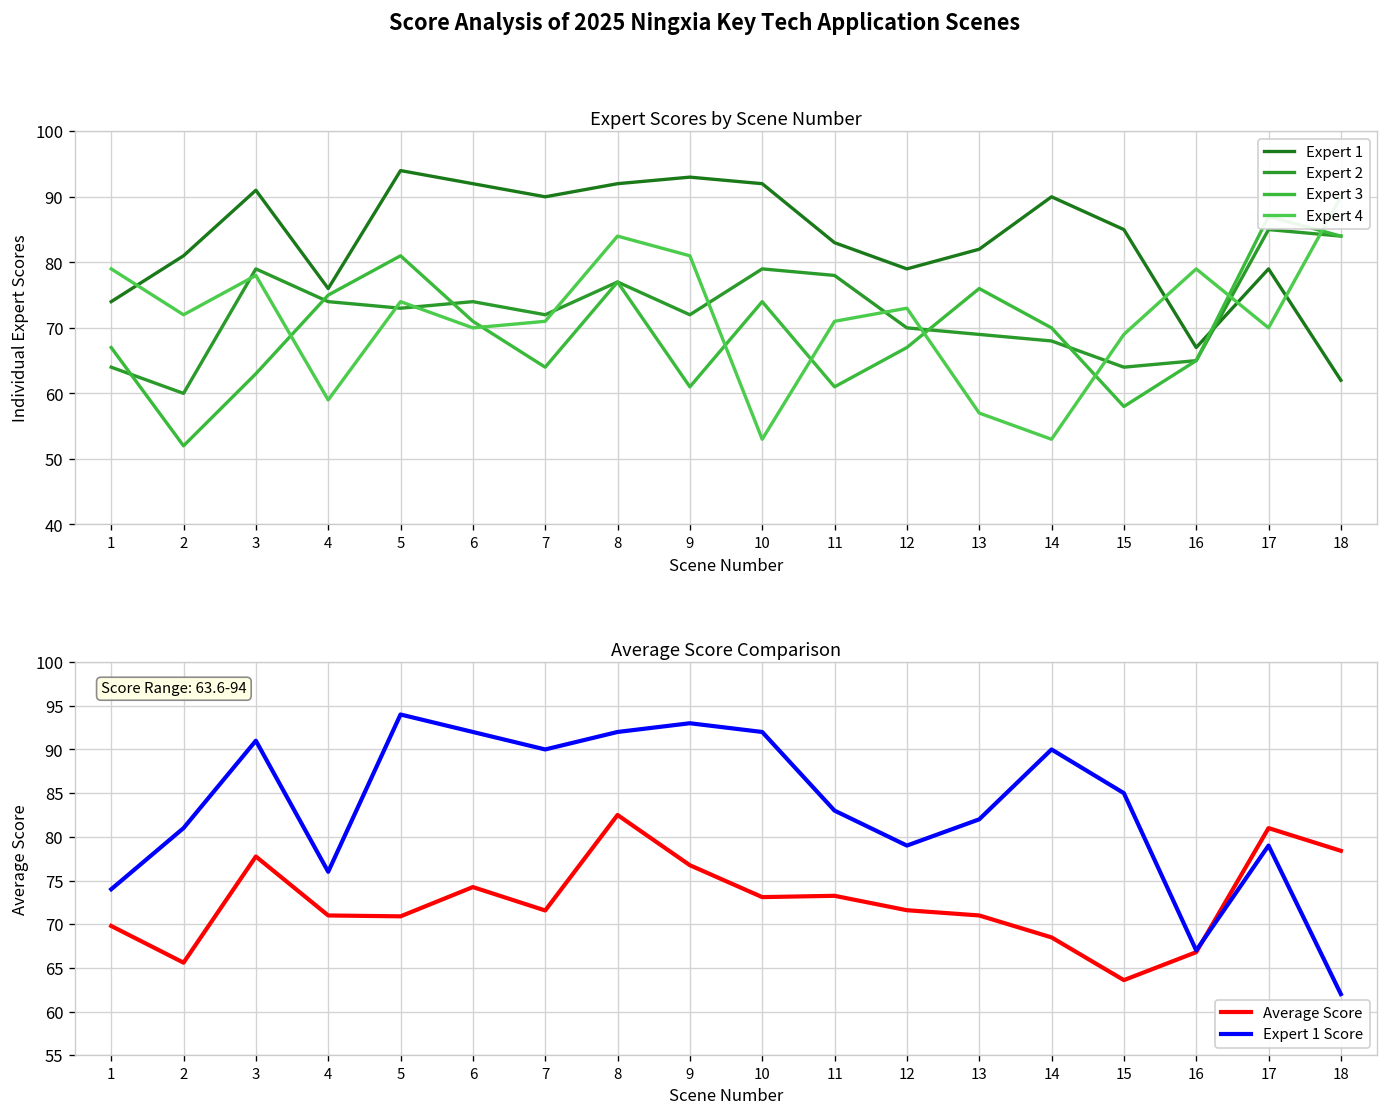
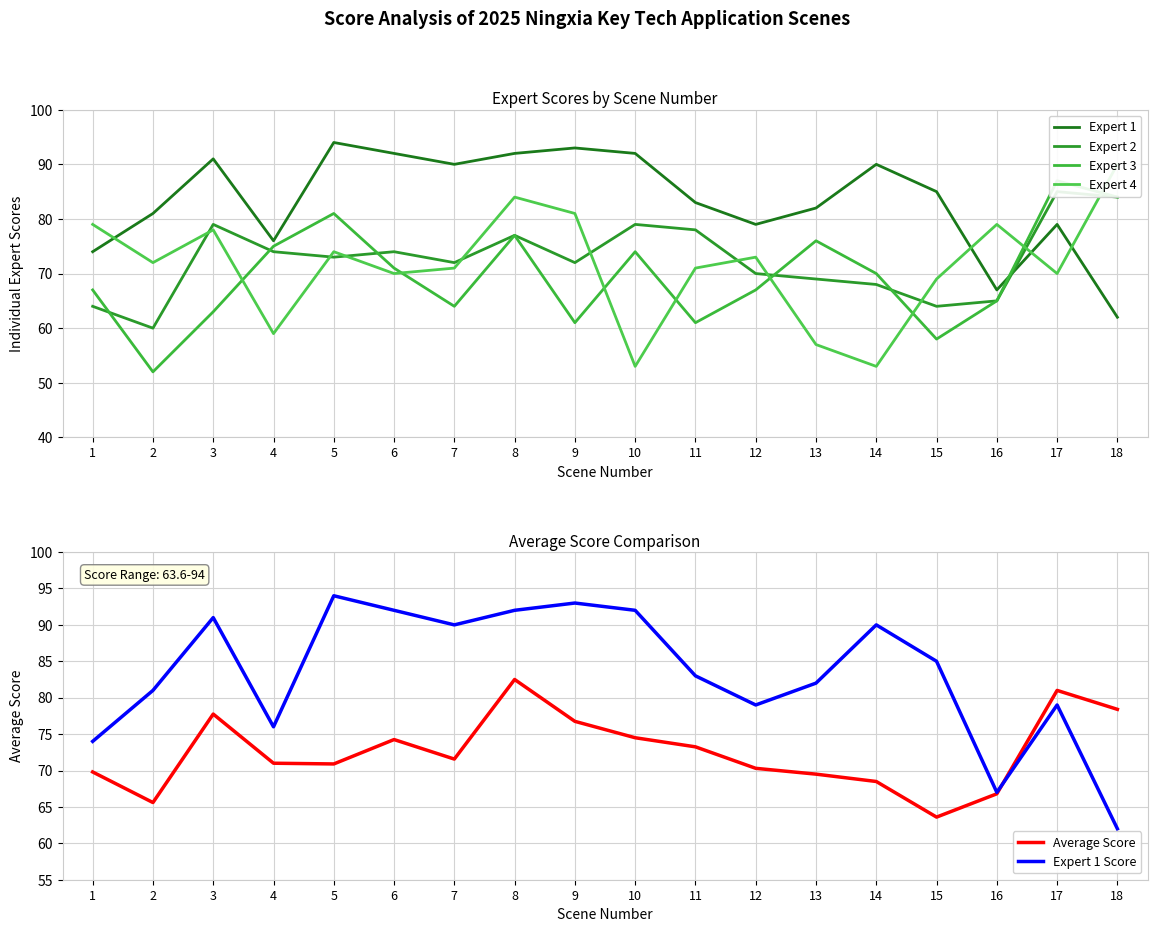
Average Score Comparison, Average Score, 10: 73 -> 75
Average Score Comparison, Average Score, 12: 72 -> 70
Average Score Comparison, Average Score, 13: 71 -> 70
